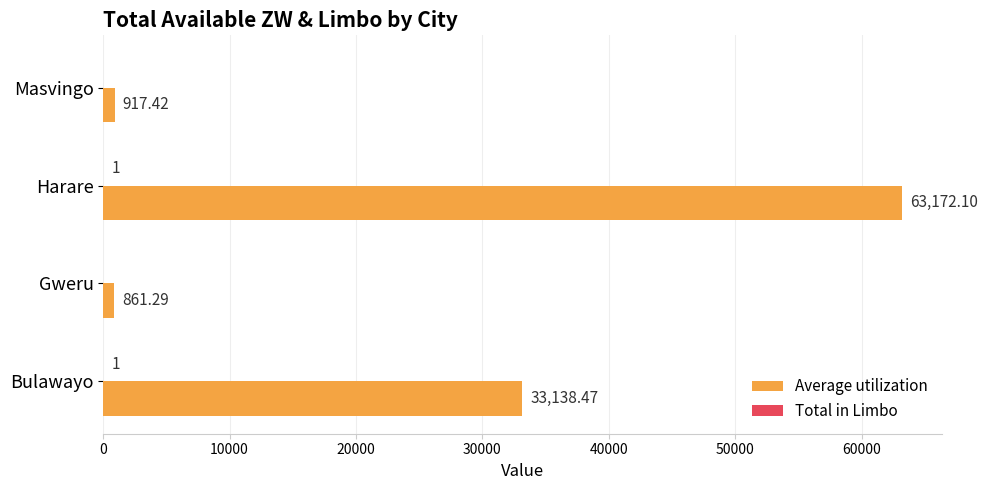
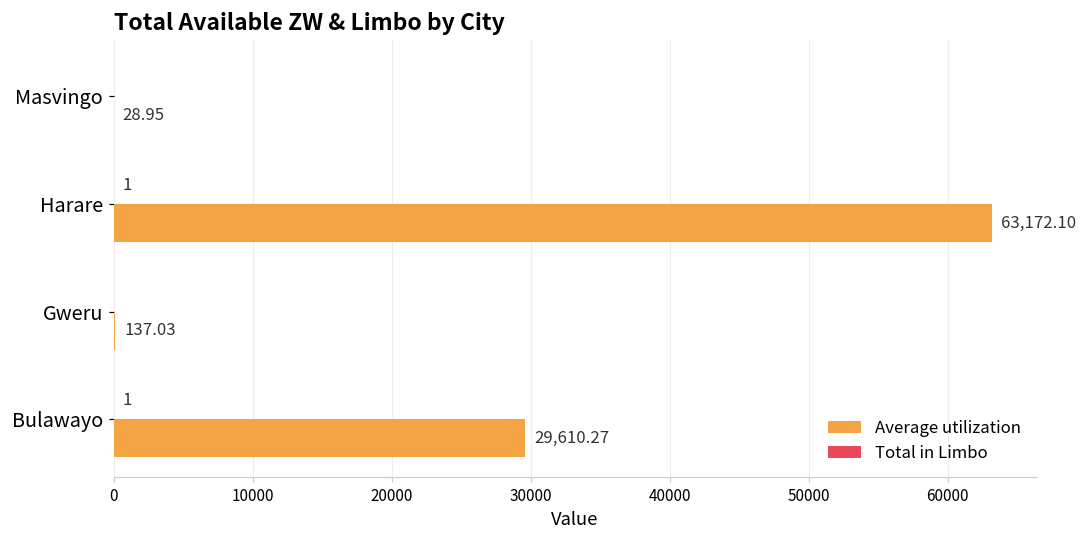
Average utilization, Masvingo: 917.42 -> 28.95
Average utilization, Gweru: 861.29 -> 137.03
Average utilization, Bulawayo: 33,138.47 -> 29,610.27
